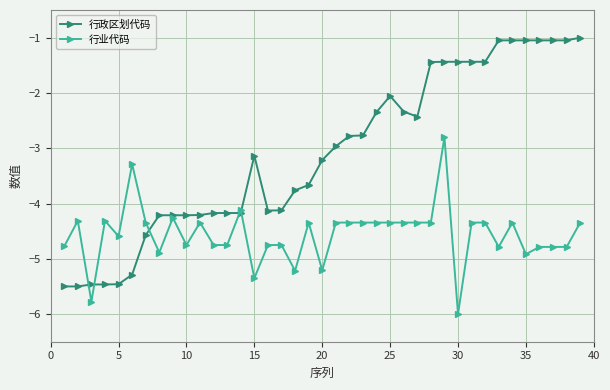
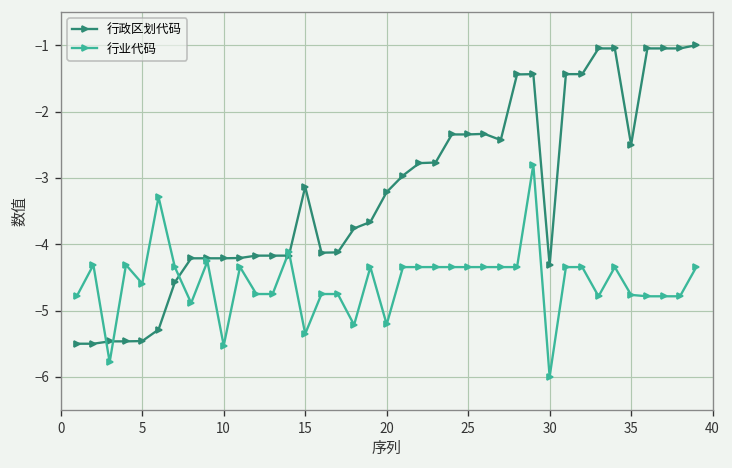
行业代码, 10: -4.8 -> -5.5
行政区划代码, 25: -2.1 -> -2.3
行政区划代码, 30: -1.4 -> -4.3
行政区划代码, 35: -1.0 -> -2.5
行业代码, 35: -4.9 -> -4.8
